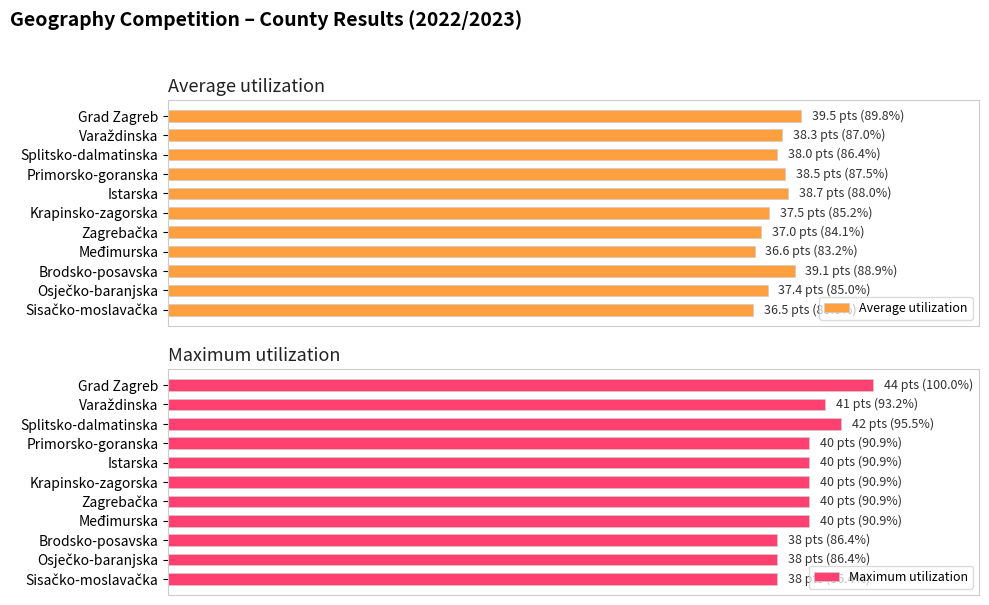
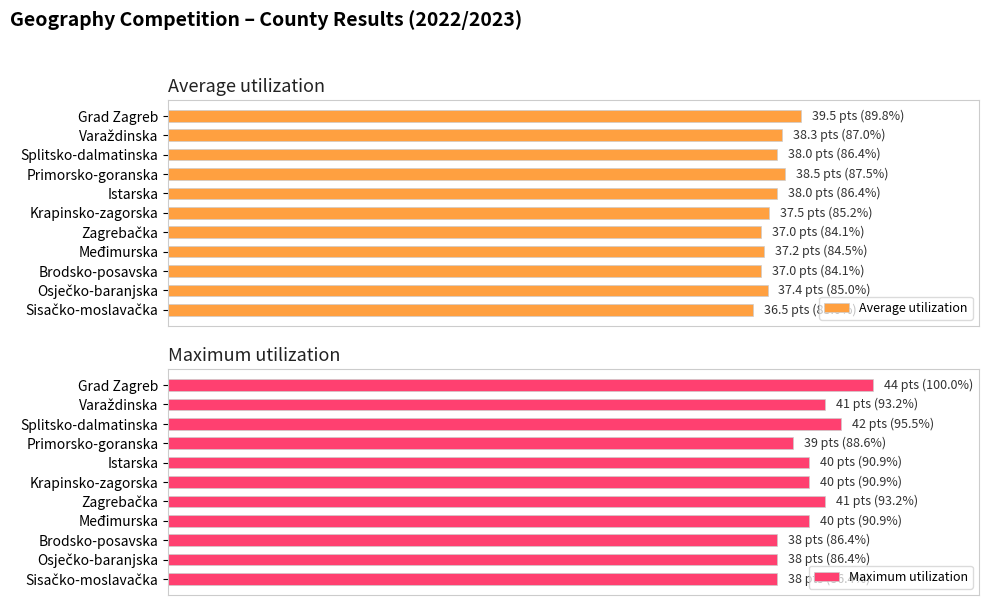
Average utilization, Istarska: 38.7 pts (88.0%) -> 38.0 pts (86.4%)
Average utilization, Međimurska: 36.6 pts (83.2%) -> 37.2 pts (84.5%)
Average utilization, Brodsko-posavska: 39.1 pts (88.9%) -> 37.0 pts (84.1%)
Maximum utilization, Primorsko-goranska: 40 pts (90.9%) -> 39 pts (88.6%)
Maximum utilization, Zagrebačka: 40 pts (90.9%) -> 41 pts (93.2%)
